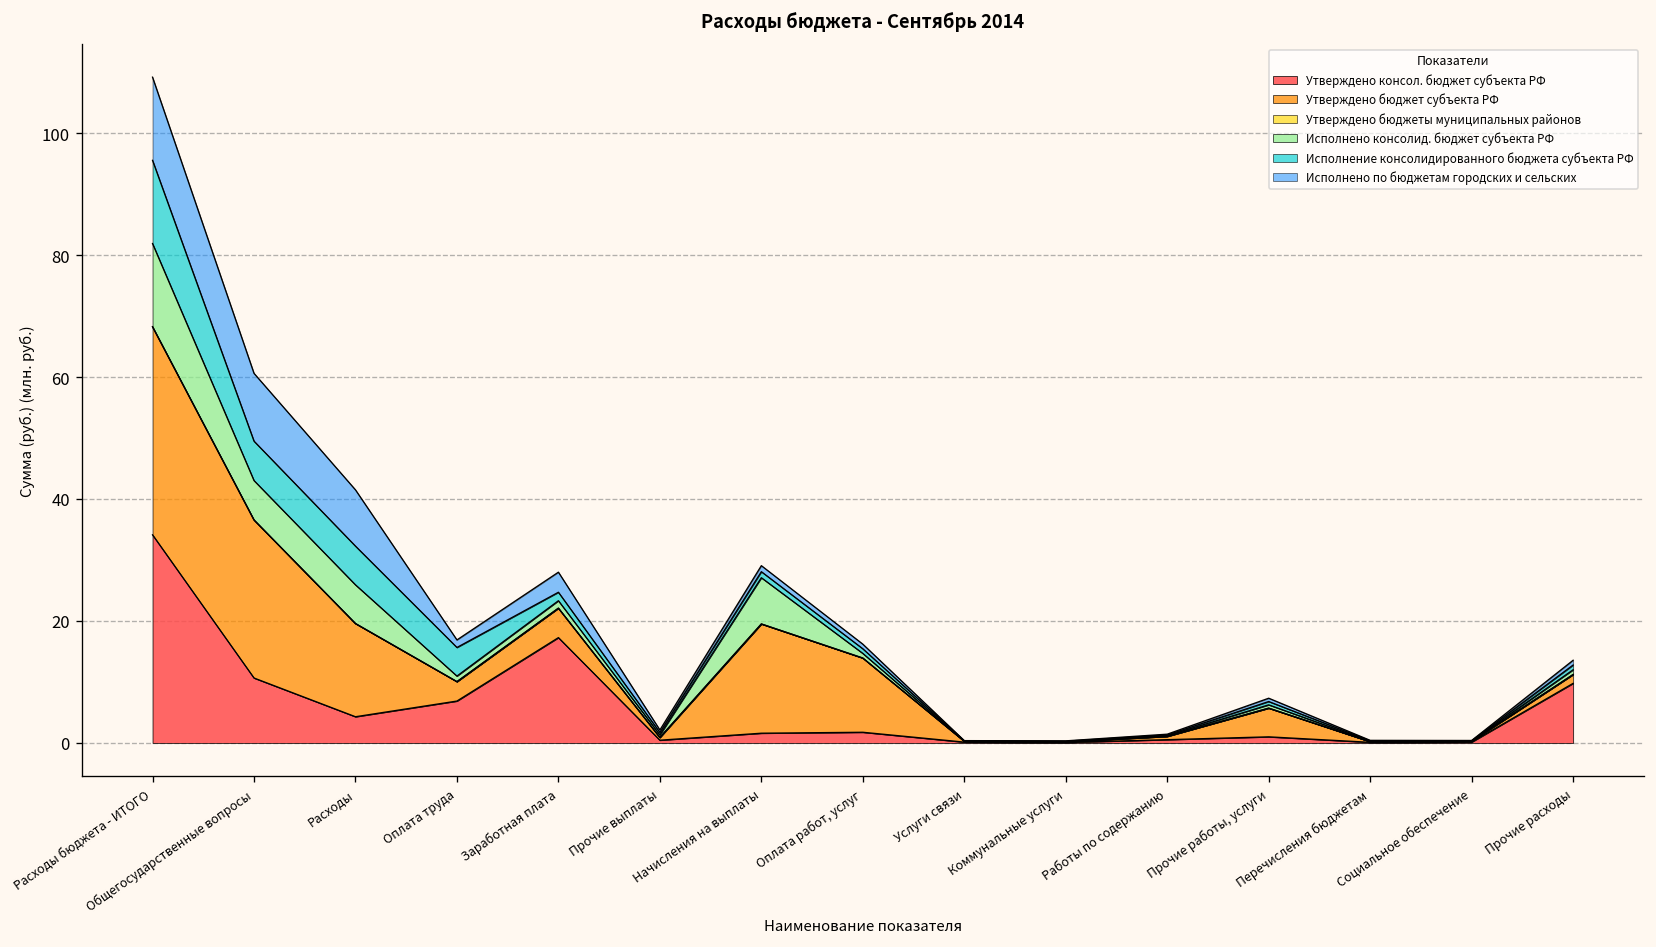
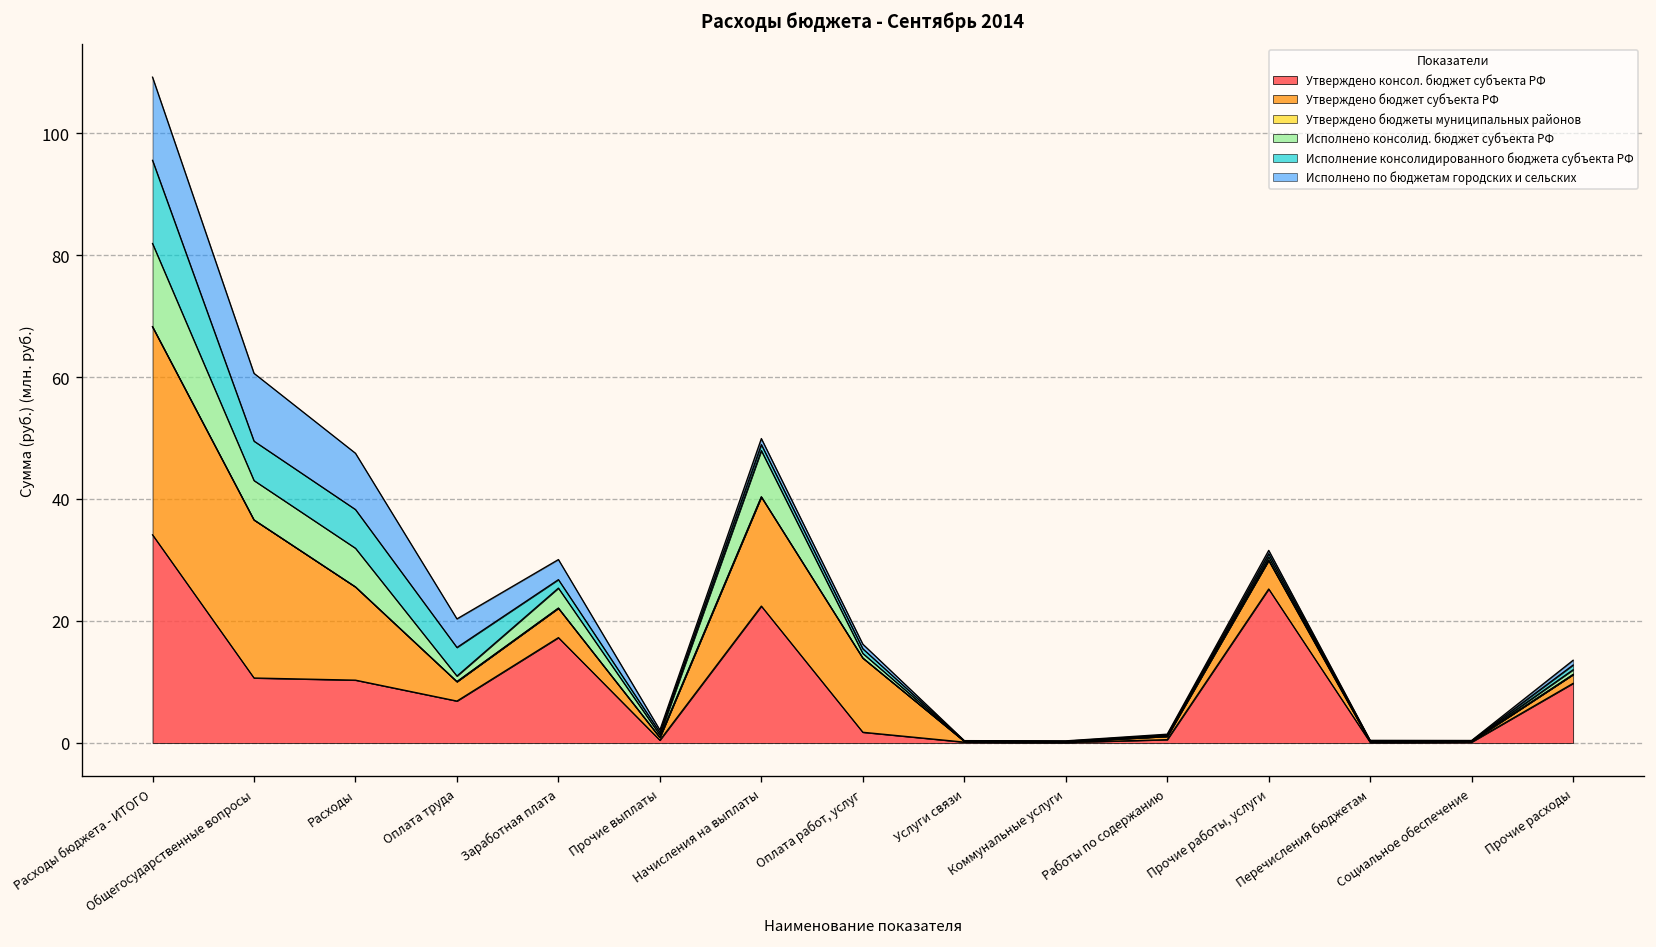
Утверждено консол. бюджет субъекта РФ, Расходы: 4 -> 10
Исполнено по бюджетам городских и сельских, Оплата труда: 1 -> 5
Исполнено консолид. бюджет субъекта РФ, Заработная плата: 1 -> 3
Утверждено консол. бюджет субъекта РФ, Начисления на выплаты: 2 -> 22
Утверждено консол. бюджет субъекта РФ, Прочие работы, услуги: 1 -> 25
